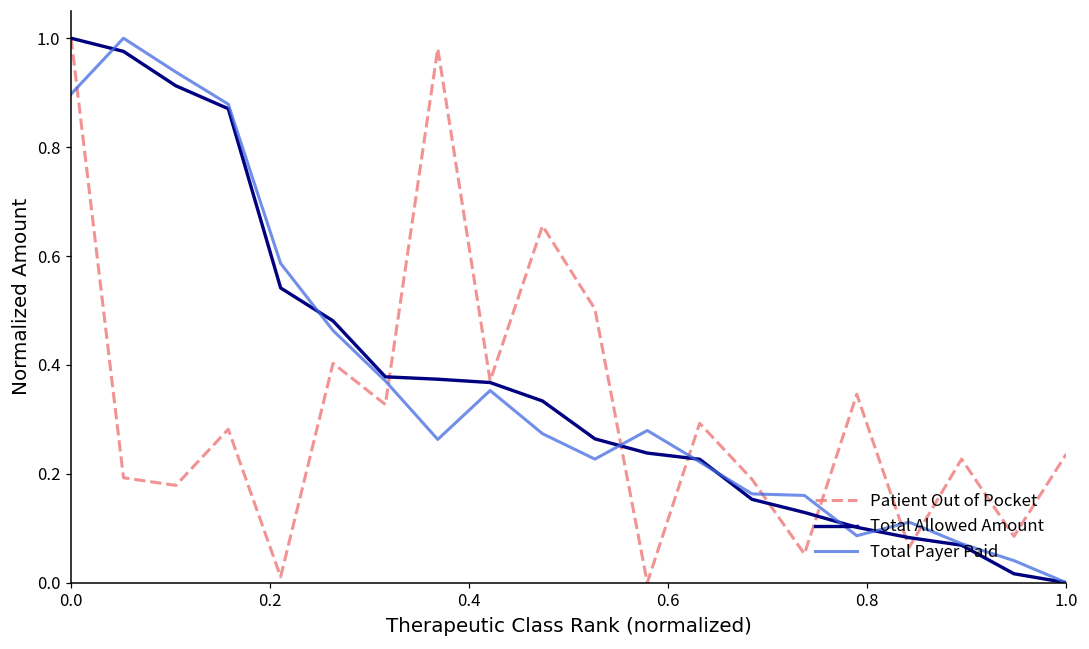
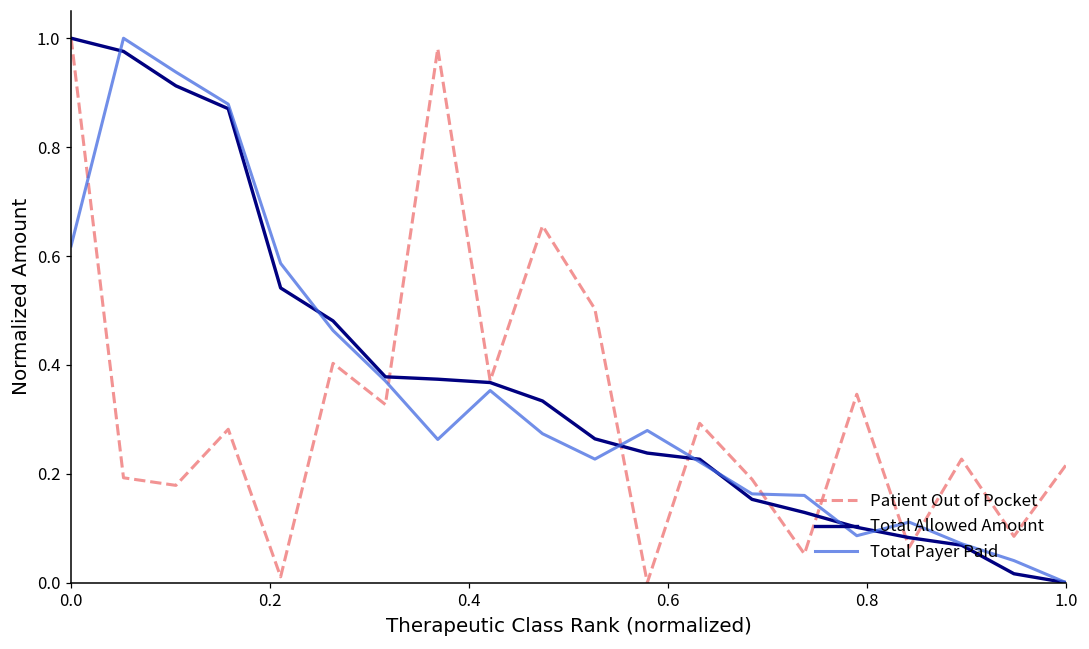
Total Payer Paid, 0.0: 0.90 -> 0.62
Patient Out of Pocket, 1.0: 0.24 -> 0.22
